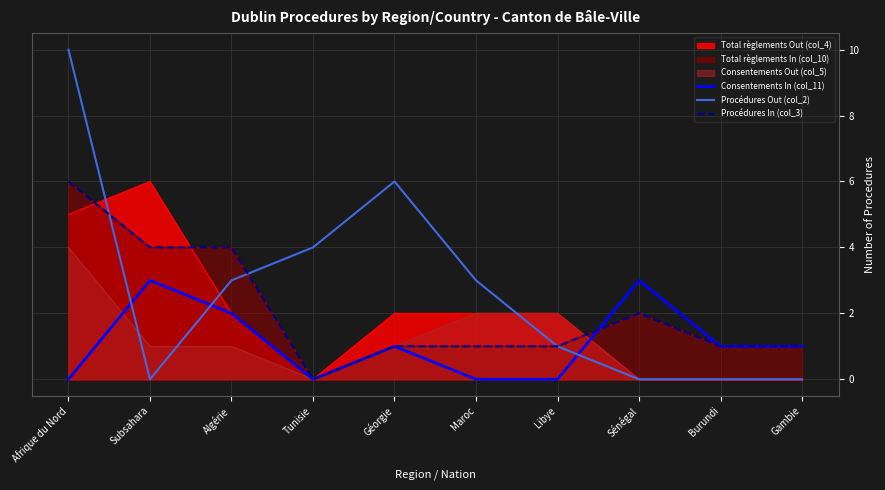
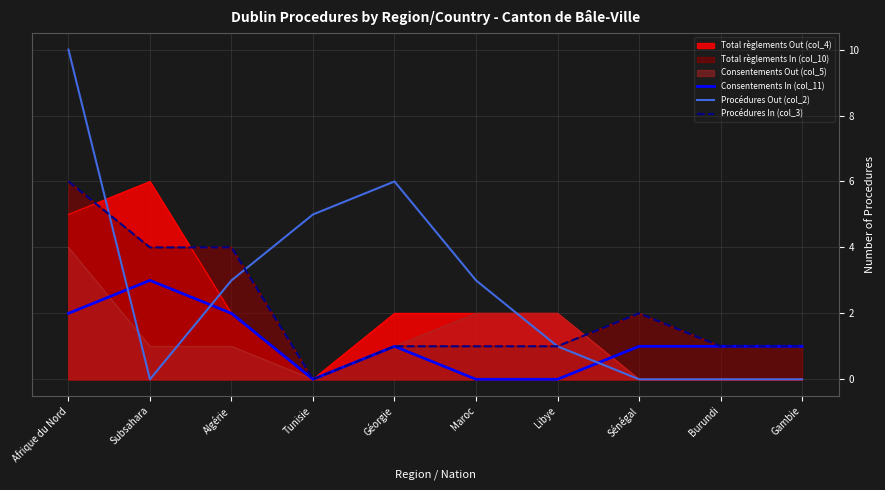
Consentements In (col_11), Afrique du Nord: 0 -> 2
Procédures Out (col_2), Tunisie: 4 -> 5
Consentements In (col_11), Sénégal: 3 -> 1
